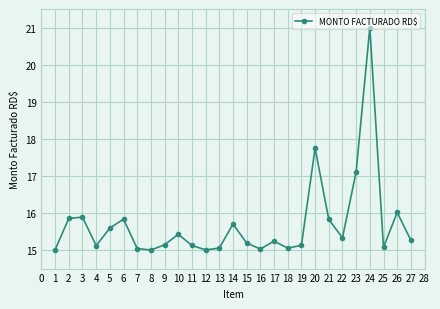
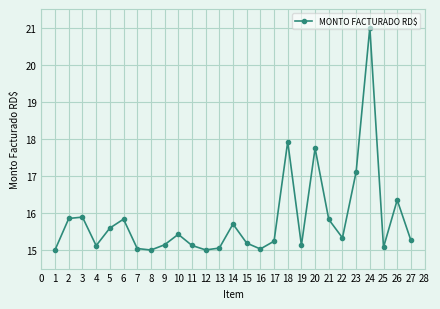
18: 15.1 -> 17.9
26: 16.0 -> 16.3
